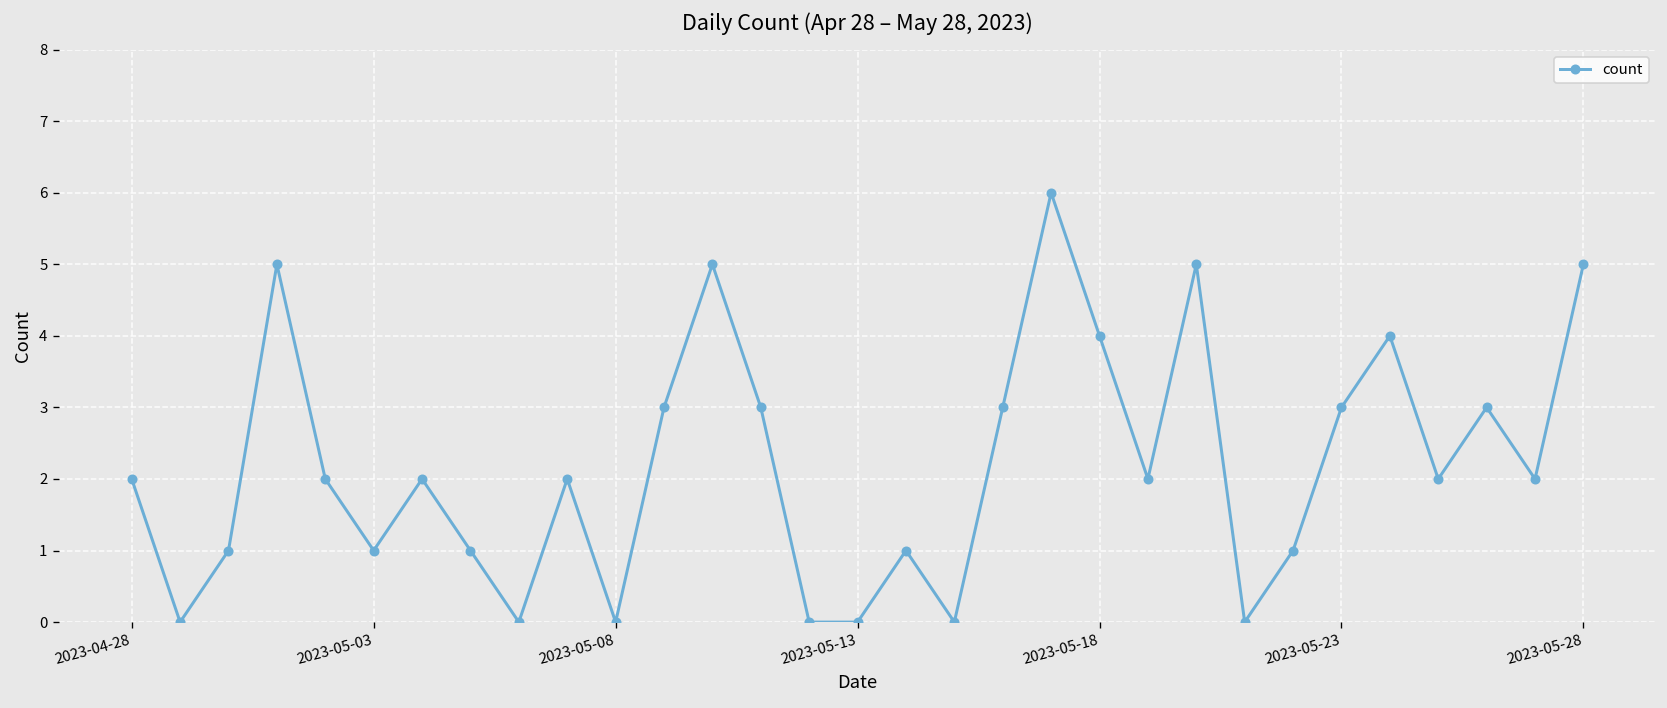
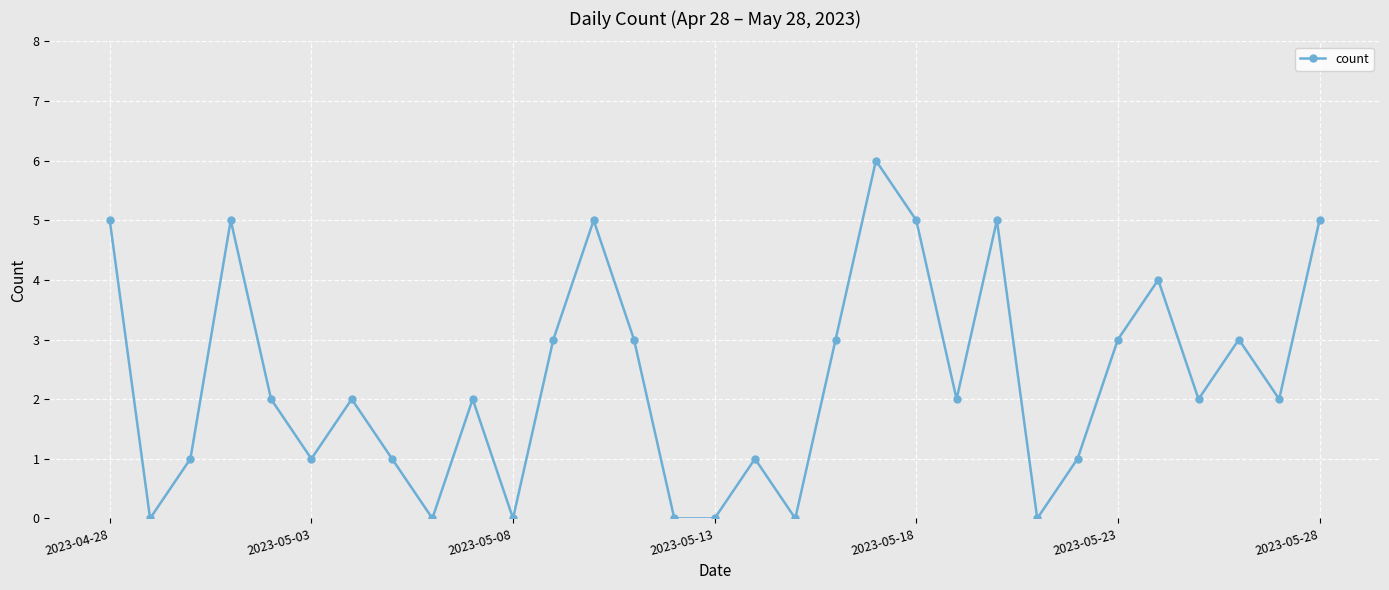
2023-04-28: 2 -> 5
2023-05-18: 4 -> 5
